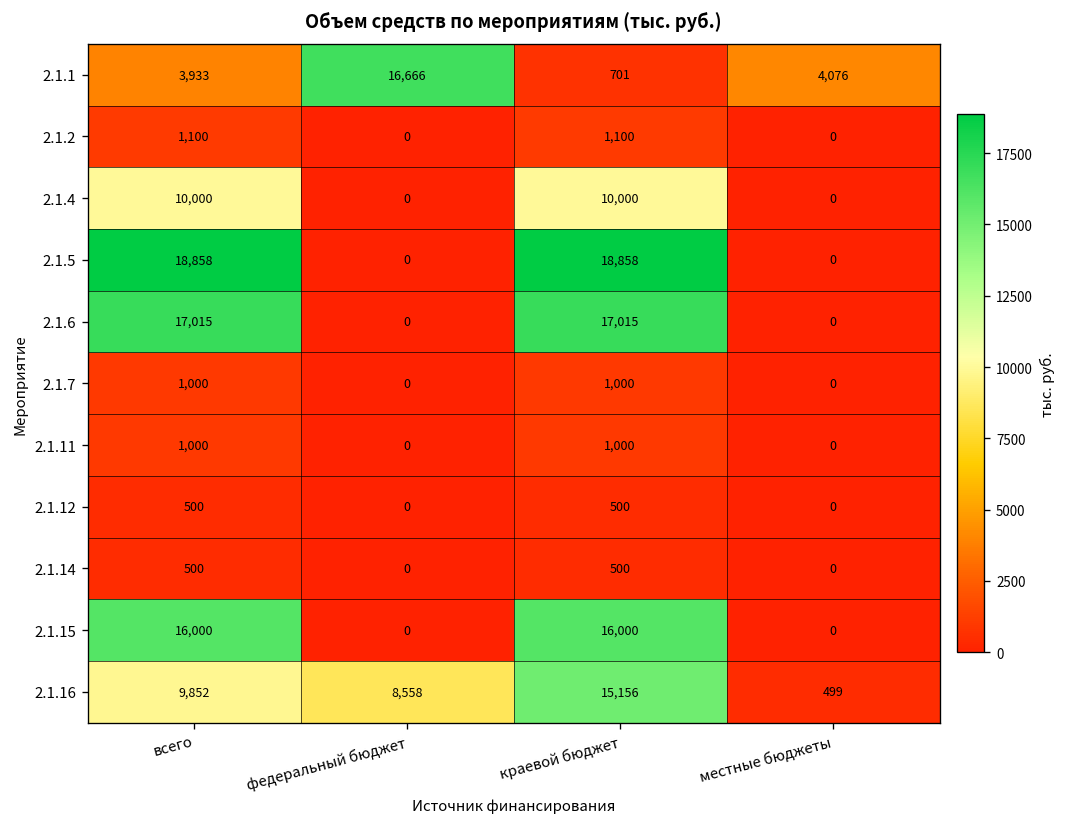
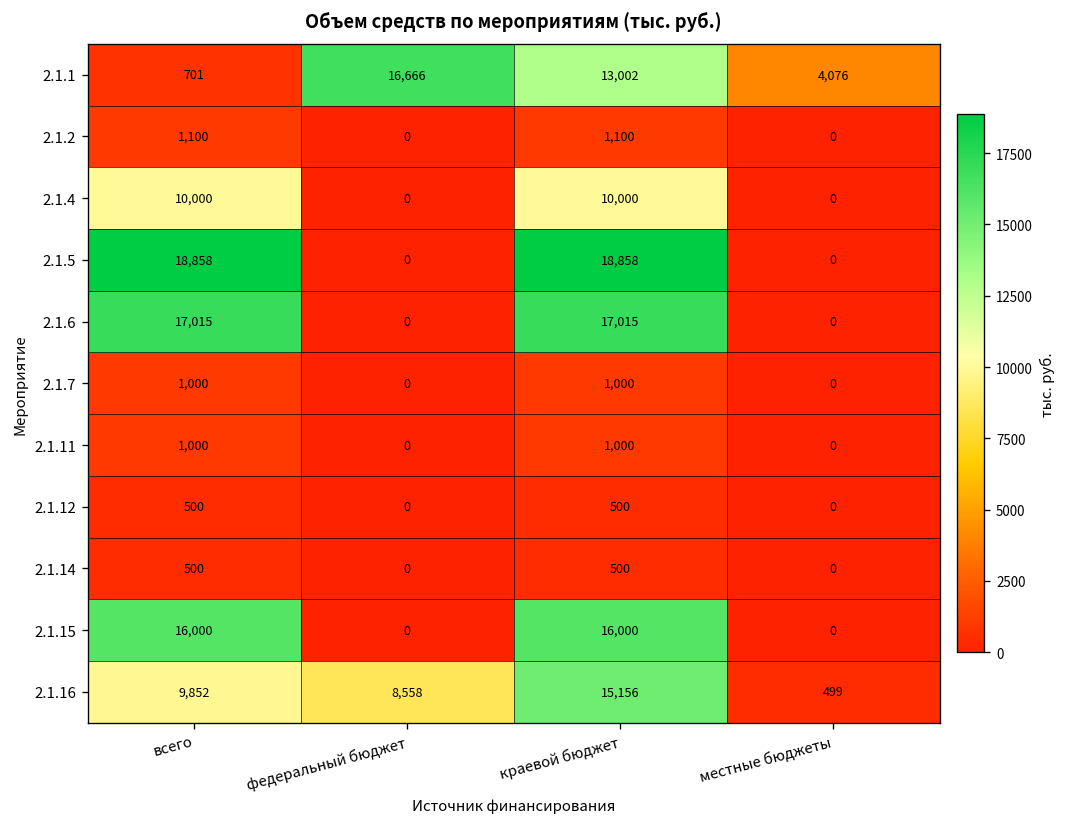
2.1.1, всего: 3,933 -> 701
2.1.1, краевой бюджет: 701 -> 13,002
